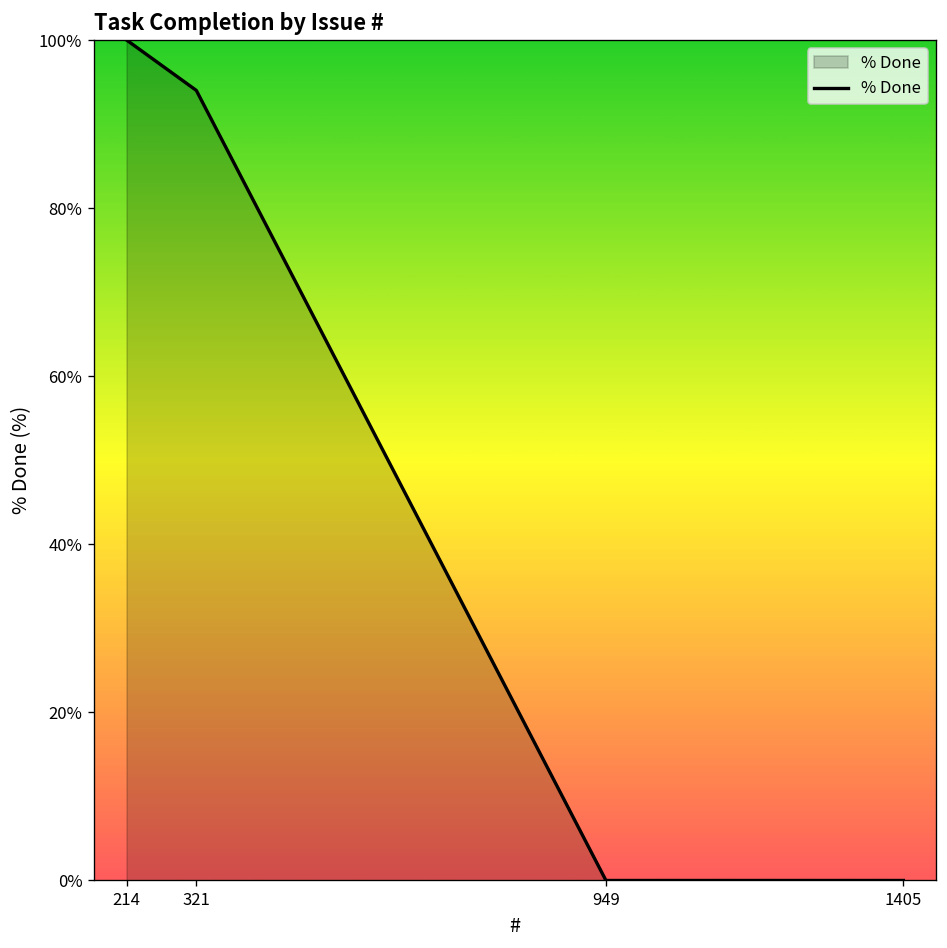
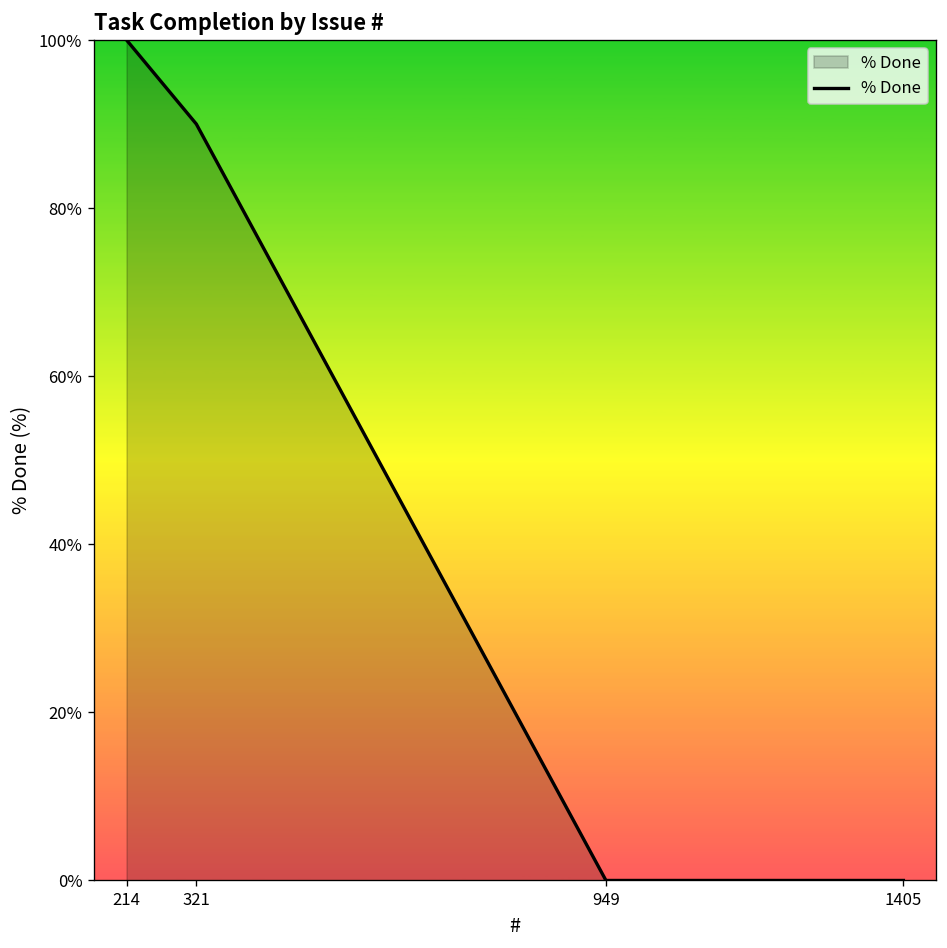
321: 94% -> 90%
